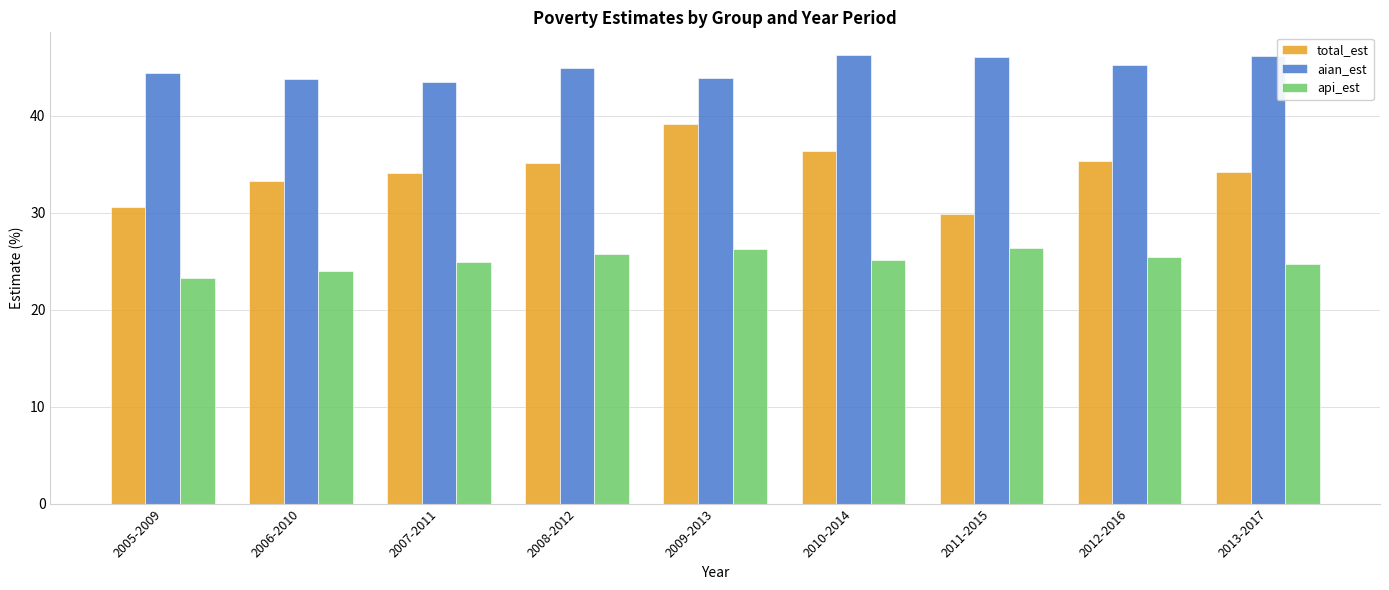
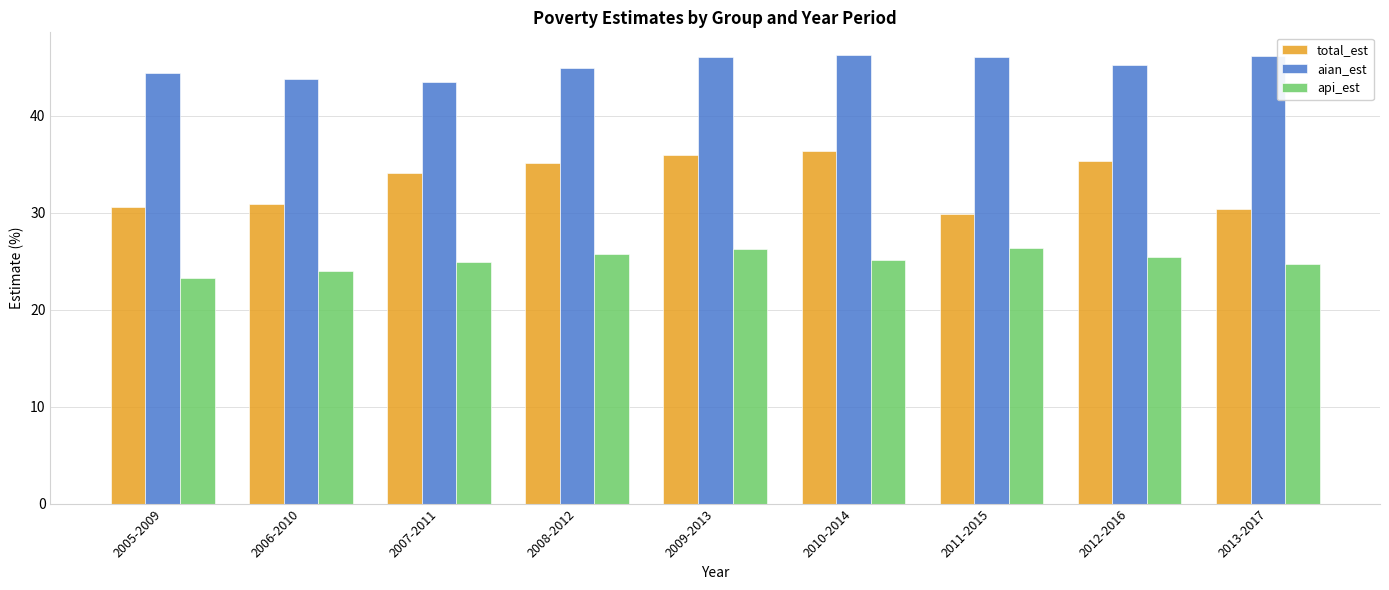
total_est, 2006-2010: 33 -> 31
total_est, 2009-2013: 39 -> 36
aian_est, 2009-2013: 44 -> 46
total_est, 2013-2017: 34 -> 30
